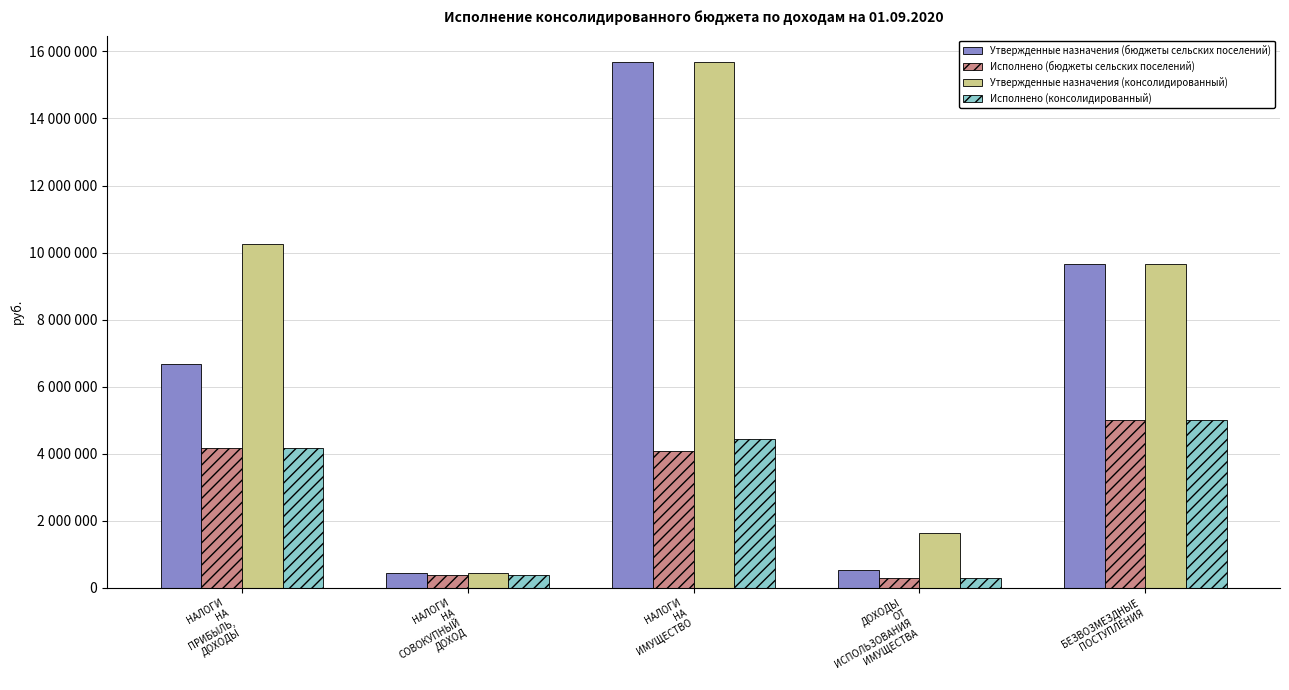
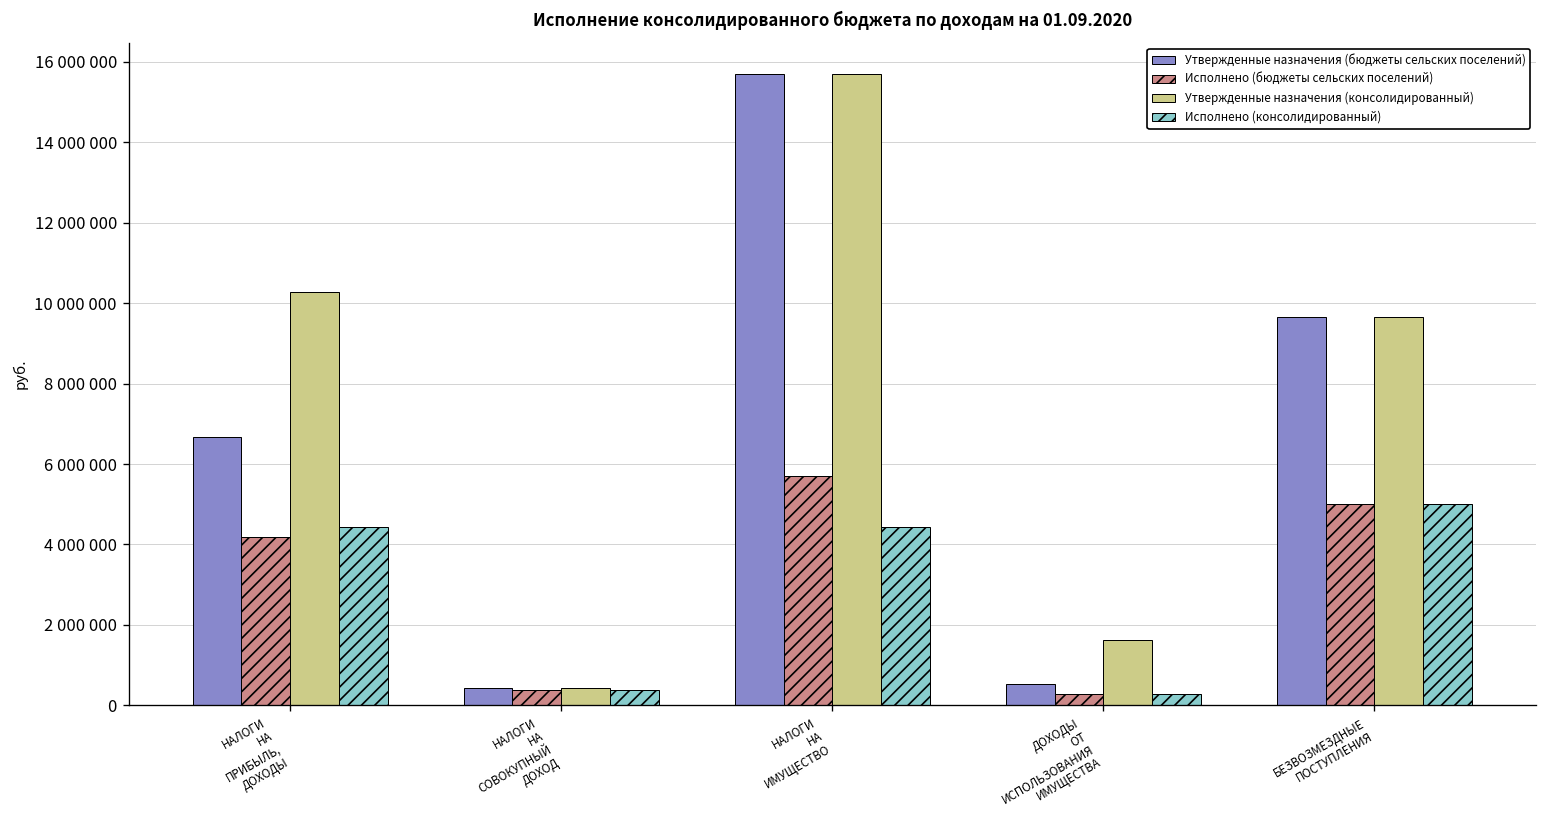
Исполнено (консолидированный), НАЛОГИ НА ПРИБЫЛЬ, ДОХОДЫ: 4200000 -> 4400000
Исполнено (бюджеты сельских поселений), НАЛОГИ НА ИМУЩЕСТВО: 4100000 -> 5700000
